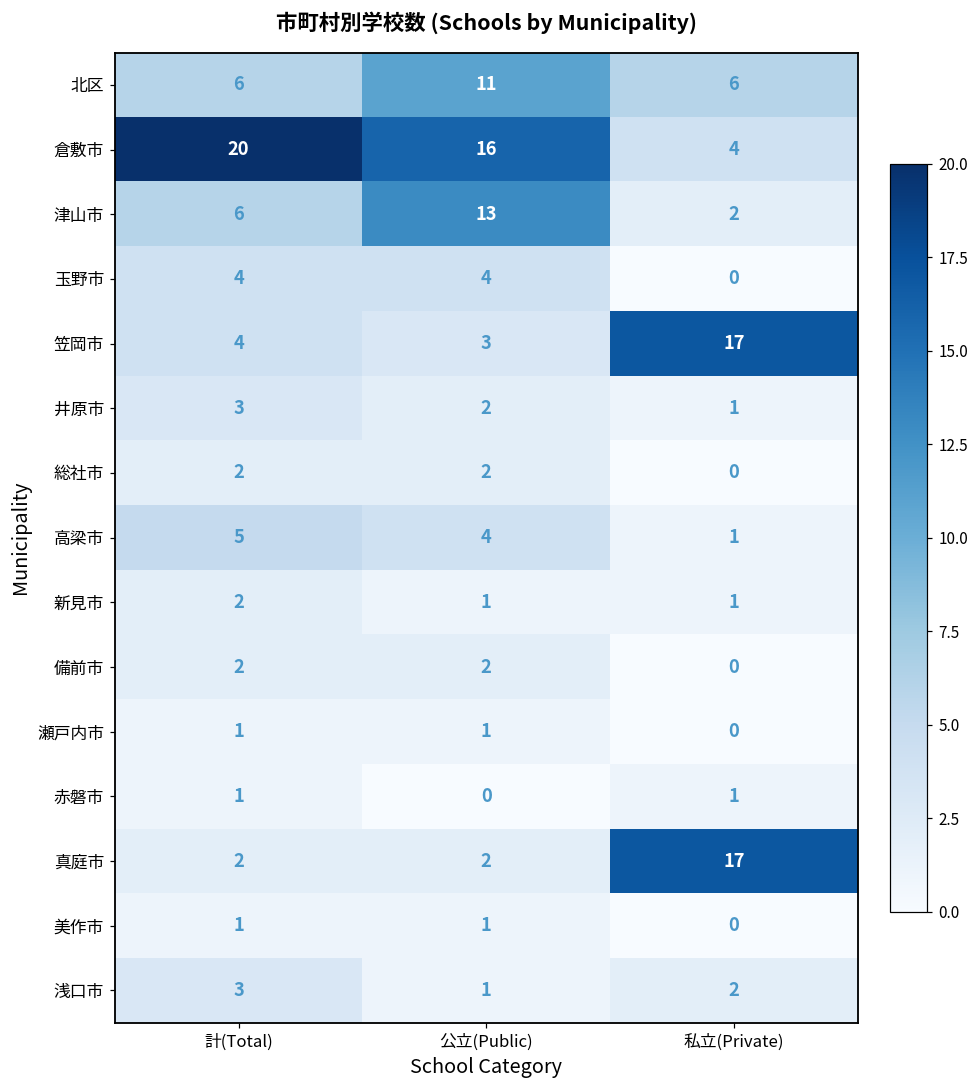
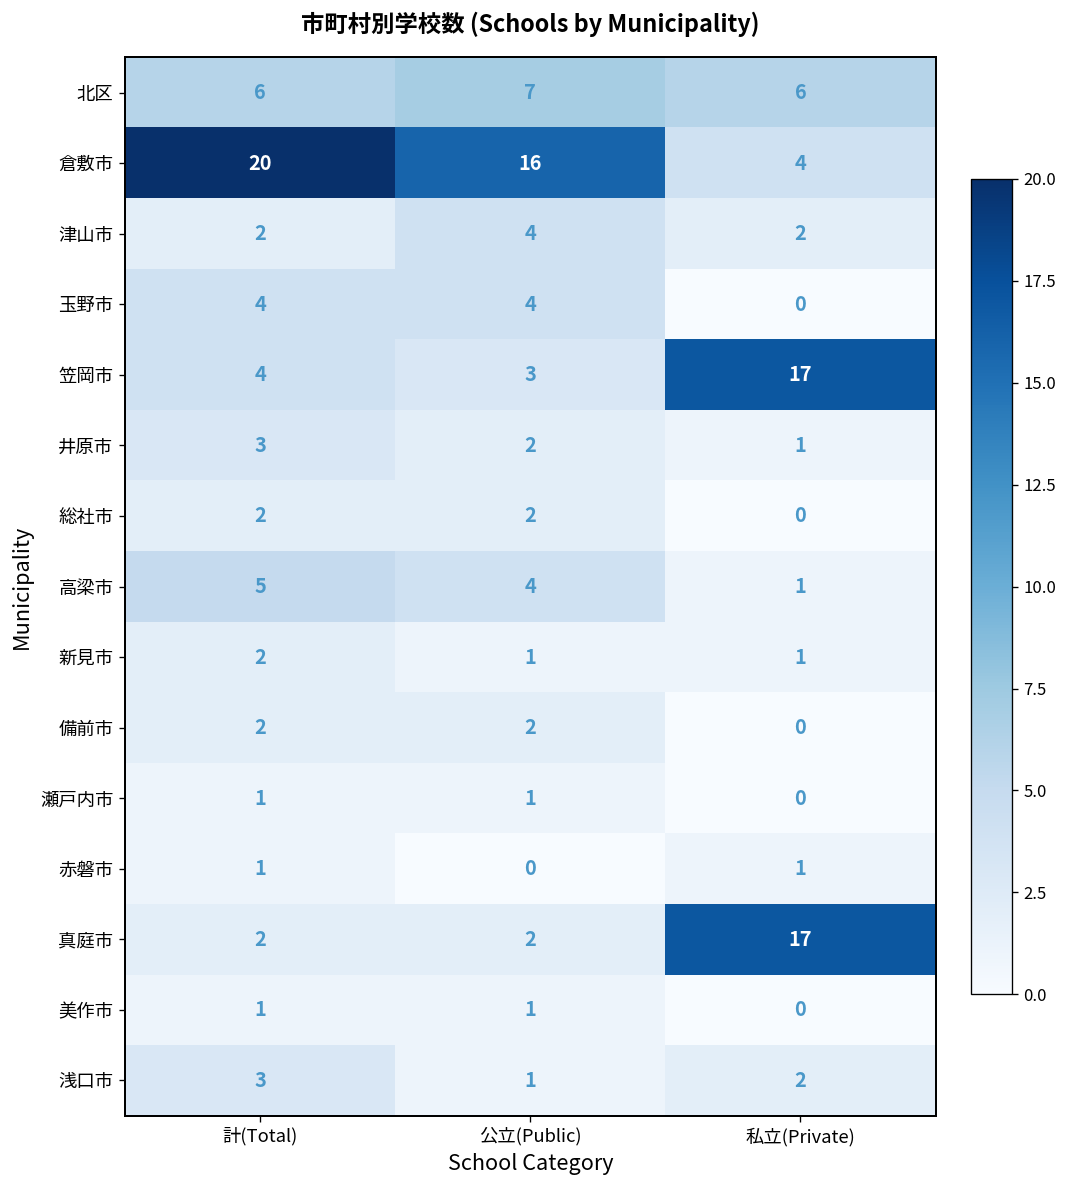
北区, 公立(Public): 11 -> 7
津山市, 計(Total): 6 -> 2
津山市, 公立(Public): 13 -> 4
